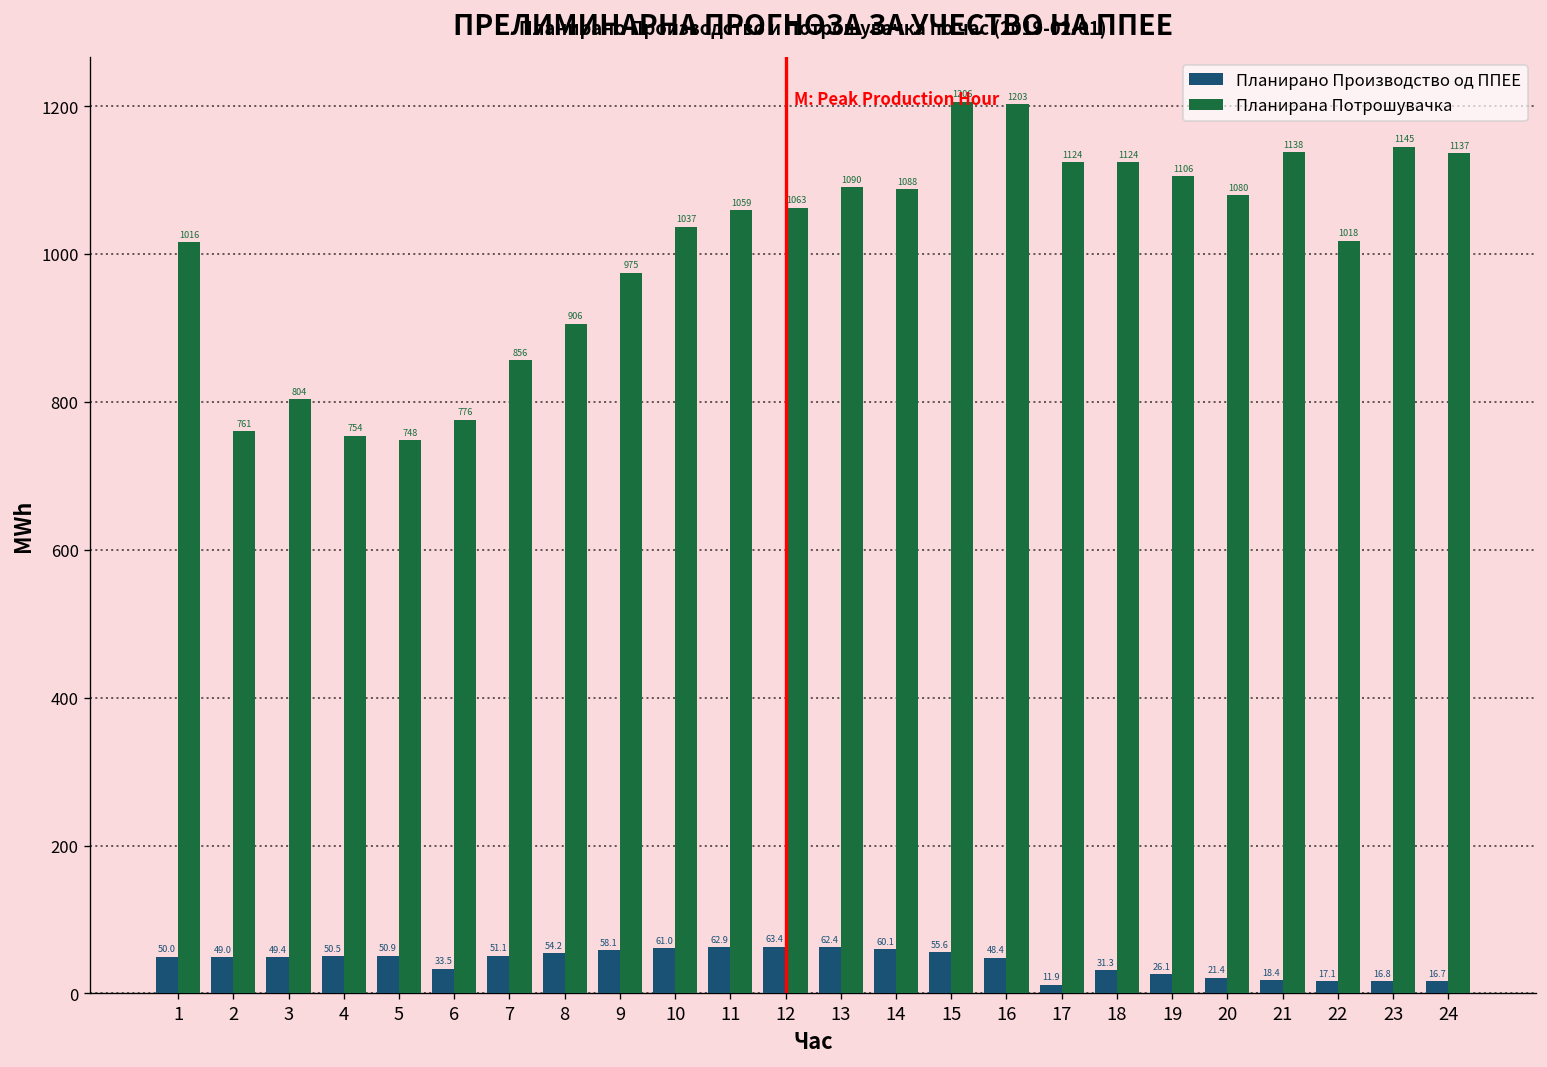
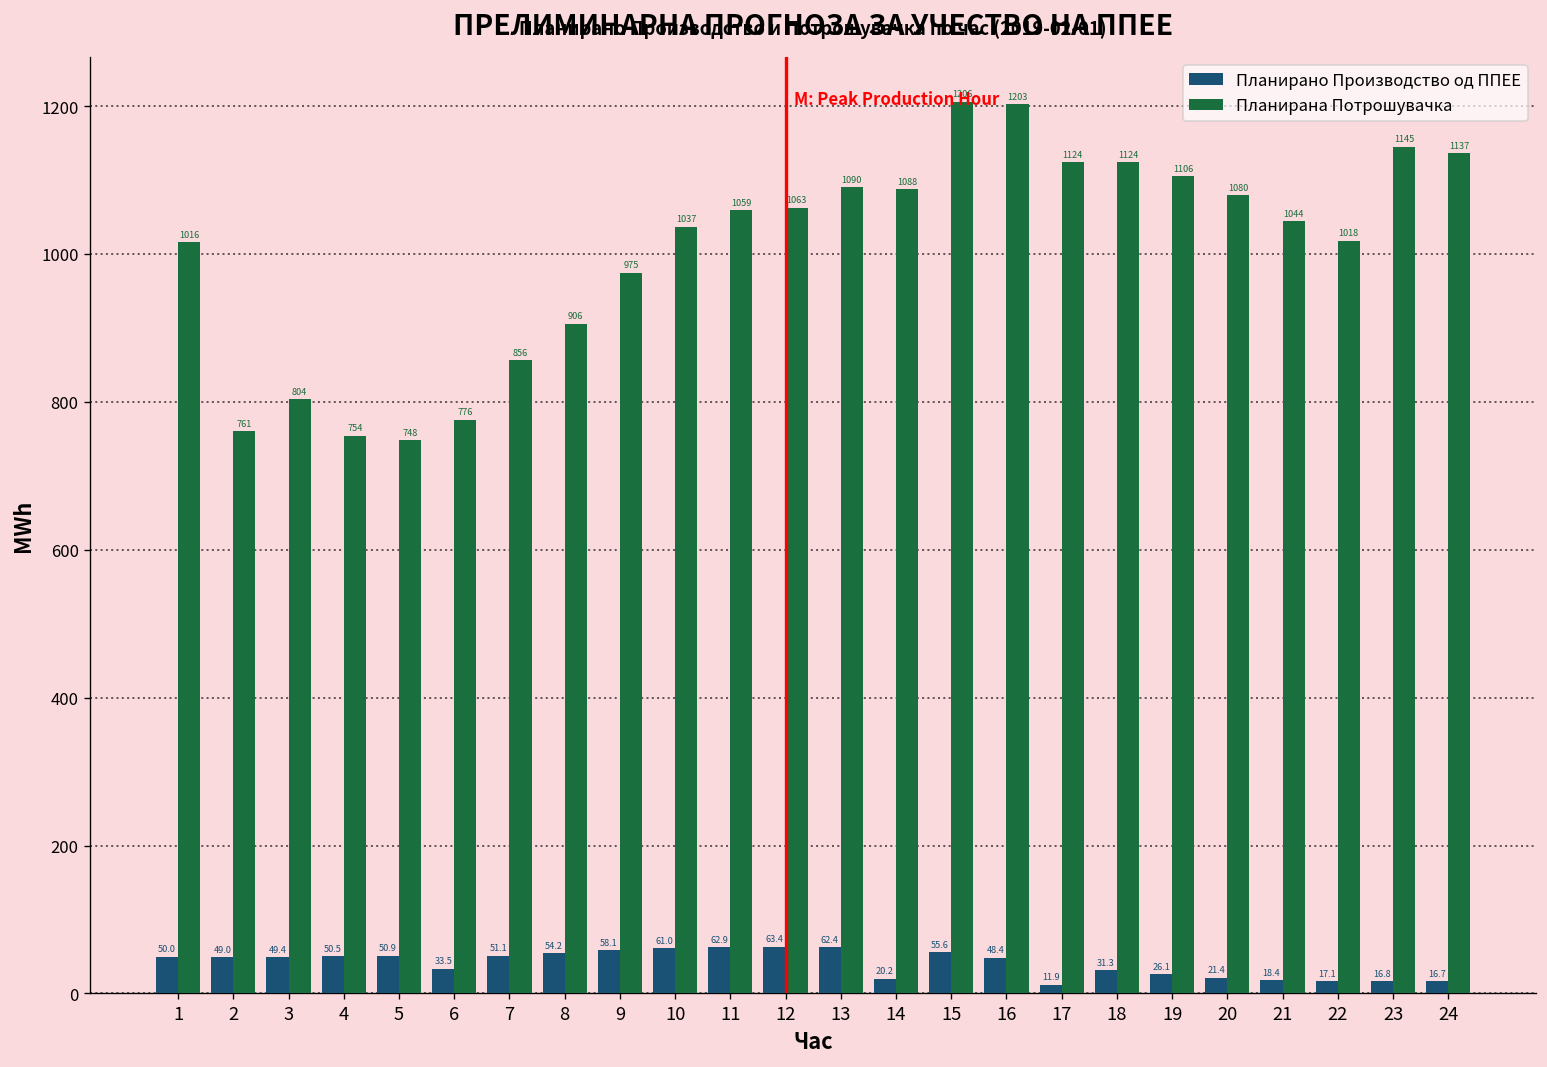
Планирано Производство од ППЕЕ, 14: 60.1 -> 20.2
Планирана Потрошувачка, 21: 1138 -> 1044
